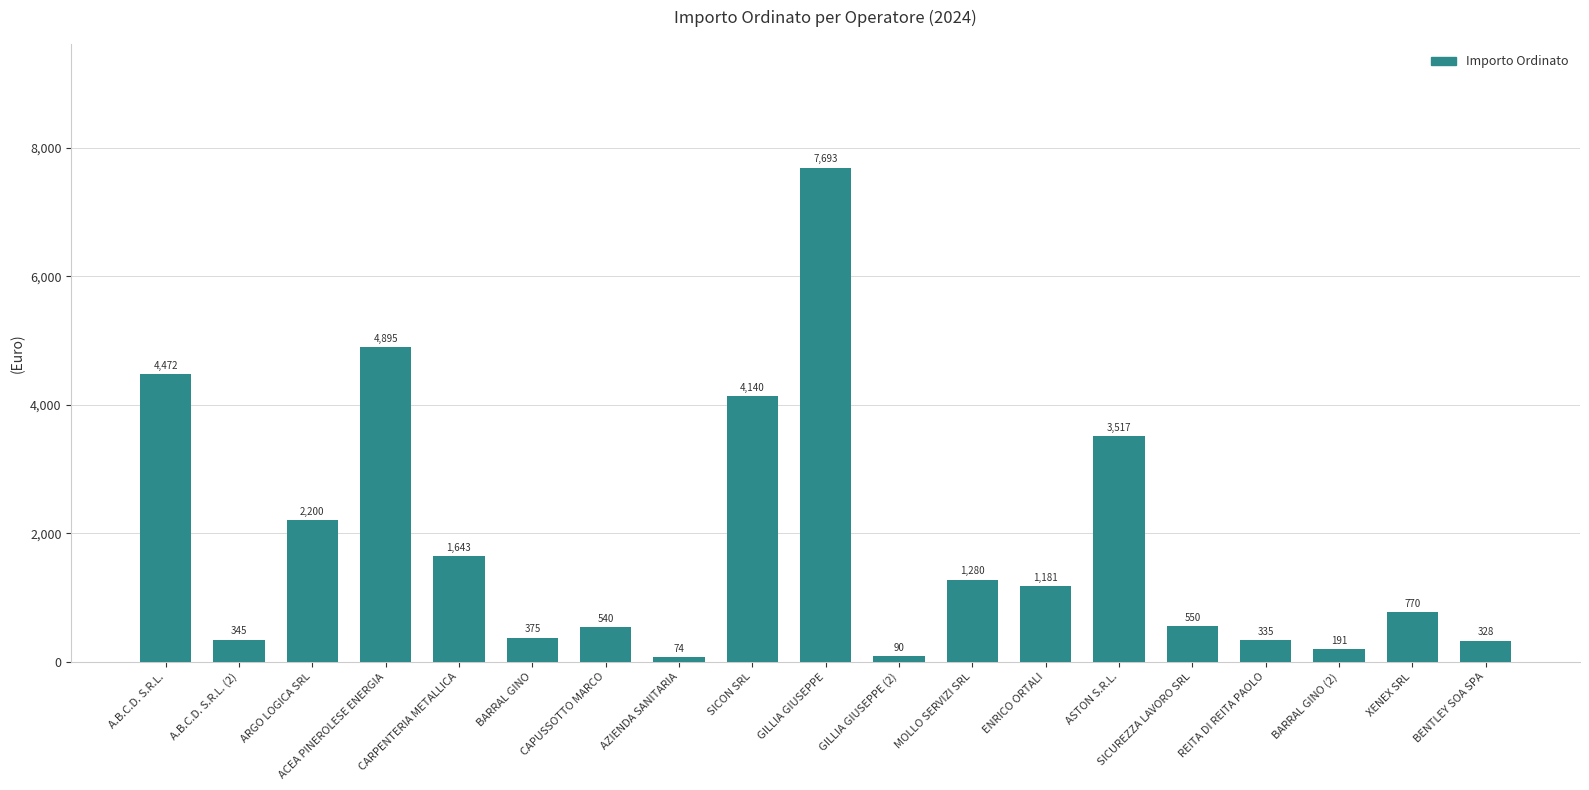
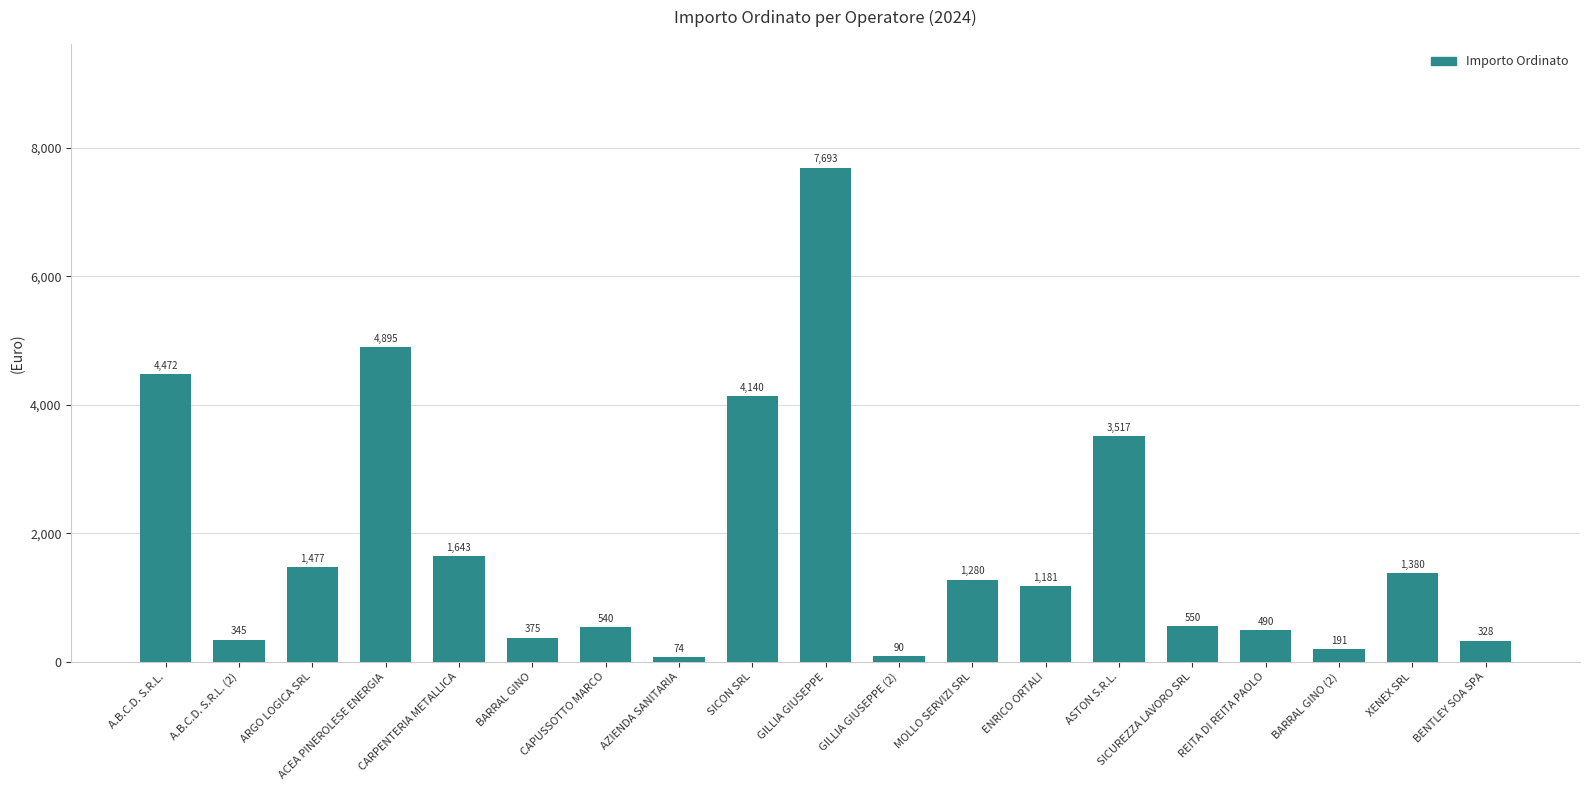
ARGO LOGICA SRL: 2,200 -> 1,477
REITA DI REITA PAOLO: 335 -> 490
XENEX SRL: 770 -> 1,380
